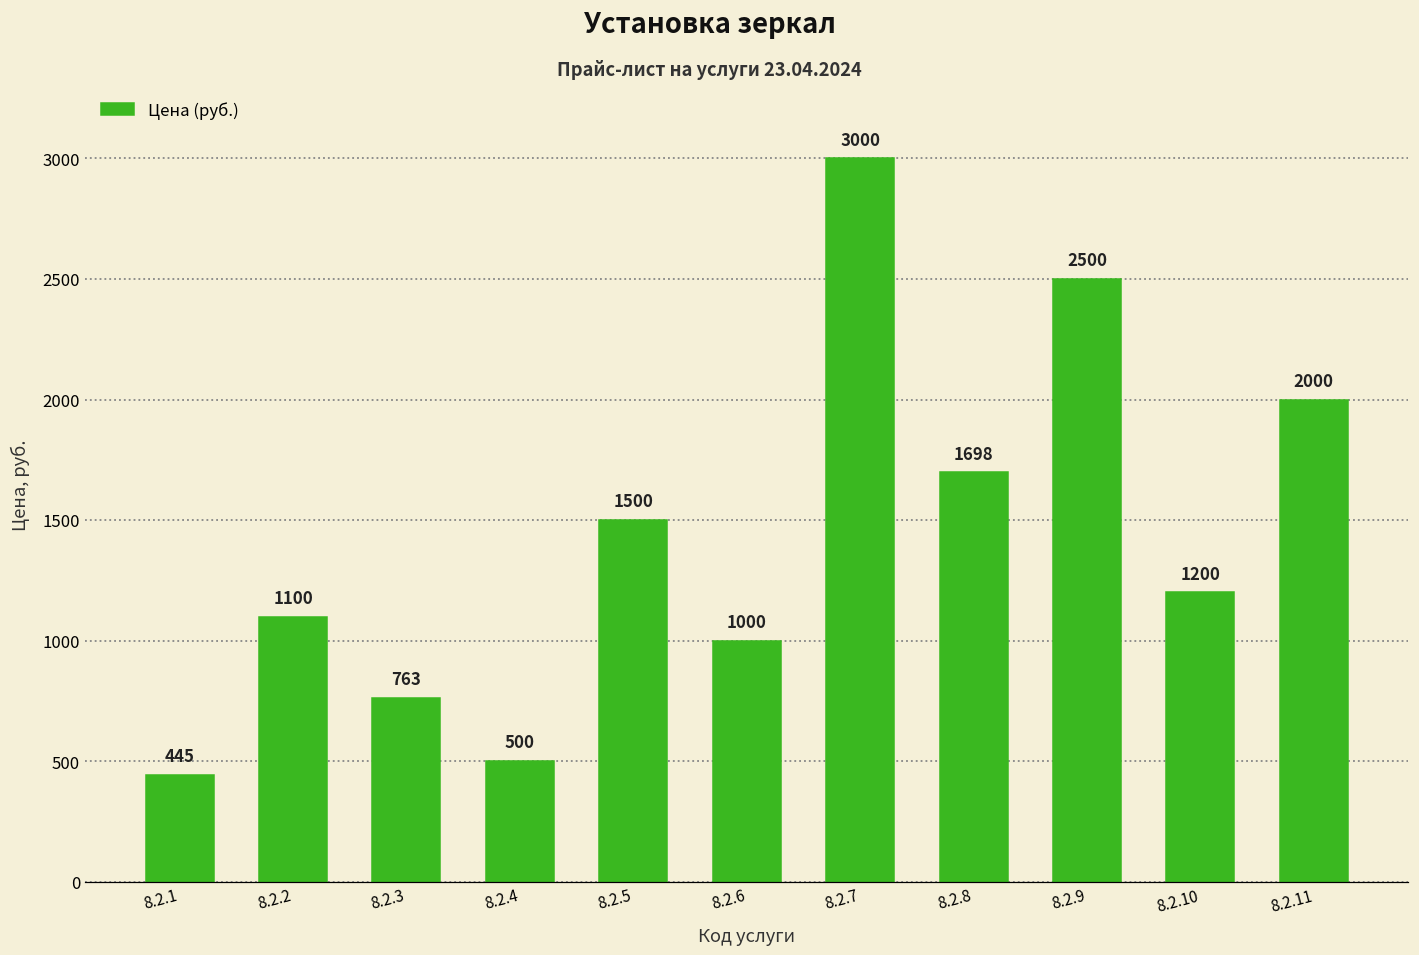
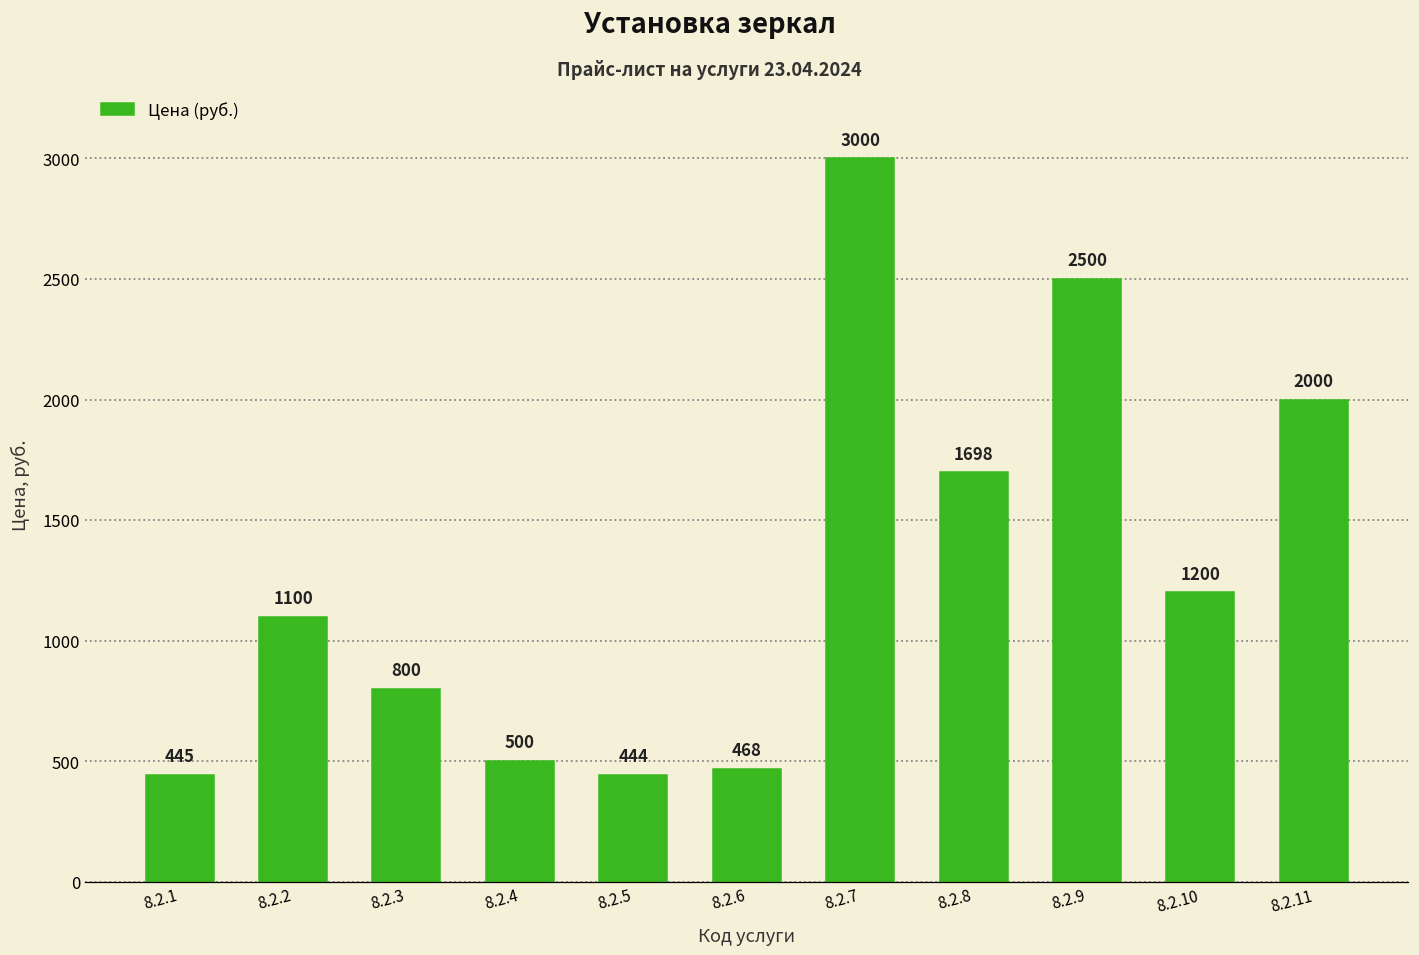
8.2.3: 763 -> 800
8.2.5: 1500 -> 444
8.2.6: 1000 -> 468
